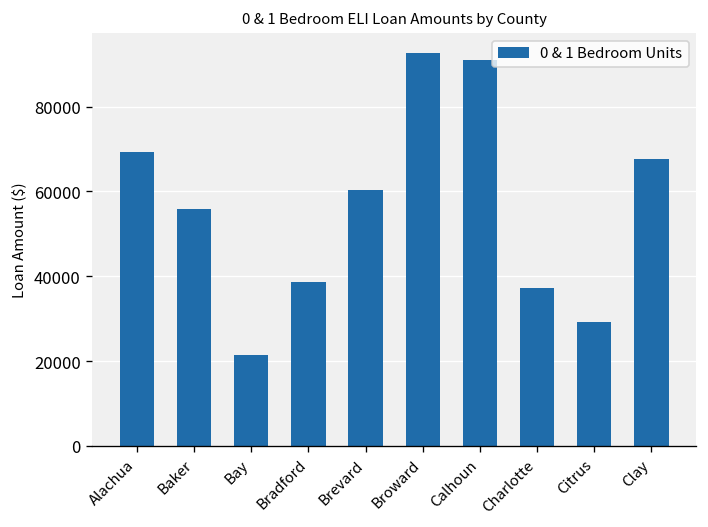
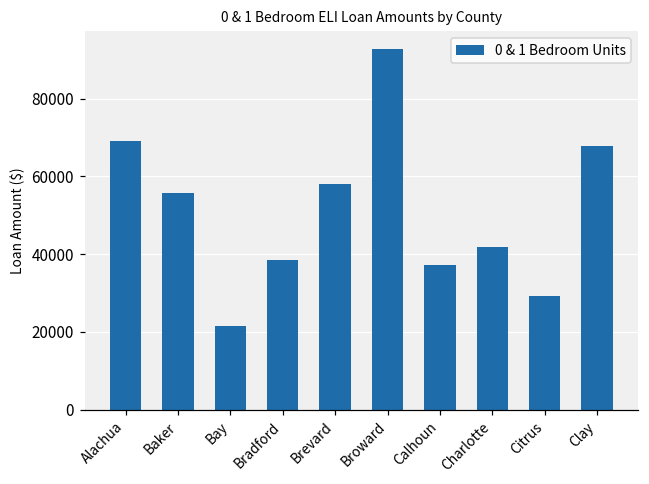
Brevard: 60000 -> 58000
Calhoun: 91000 -> 37000
Charlotte: 37000 -> 42000
